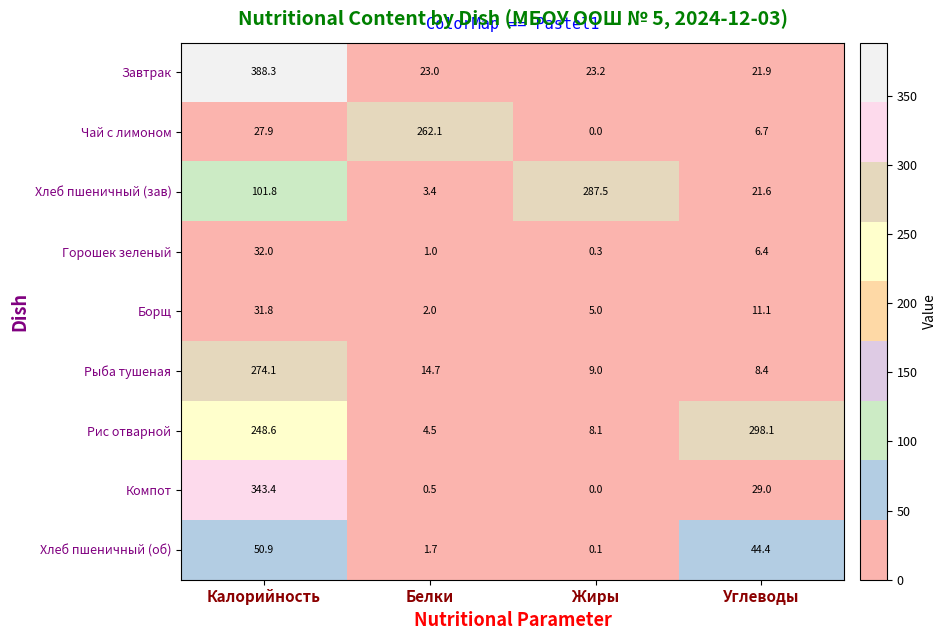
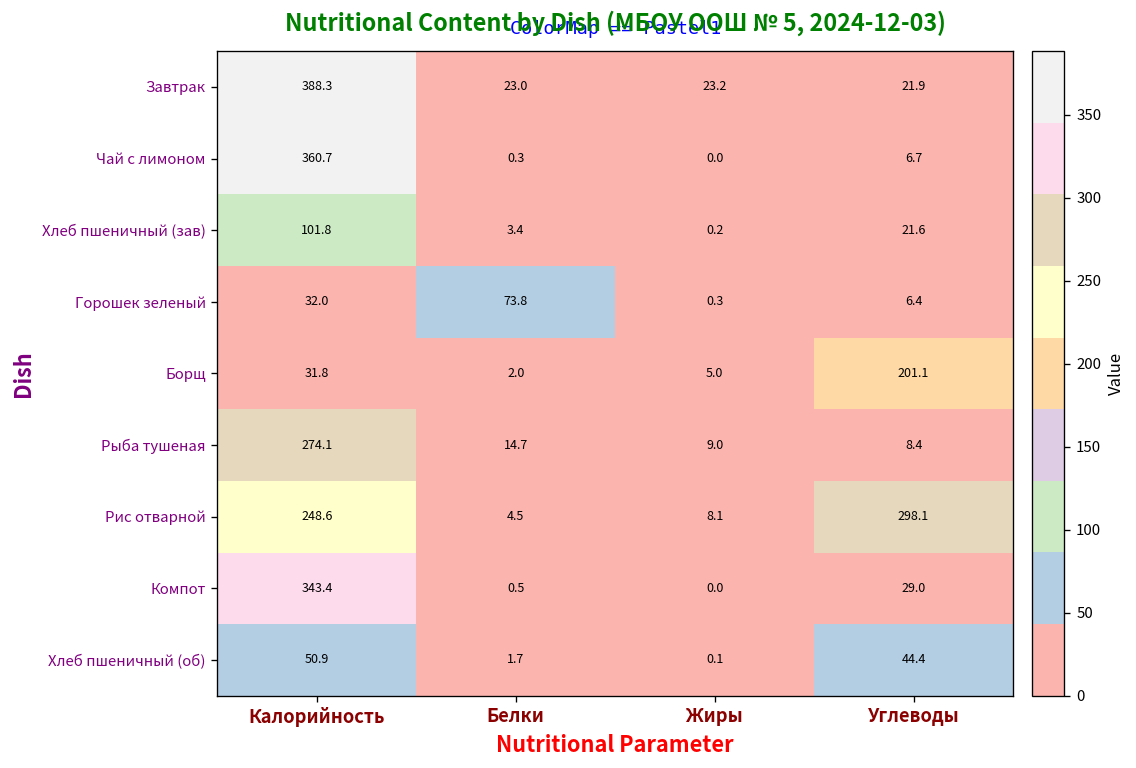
Чай с лимоном, Калорийность: 27.9 -> 360.7
Чай с лимоном, Белки: 262.1 -> 0.3
Хлеб пшеничный (зав), Жиры: 287.5 -> 0.2
Горошек зеленый, Белки: 1.0 -> 73.8
Борщ, Углеводы: 11.1 -> 201.1
